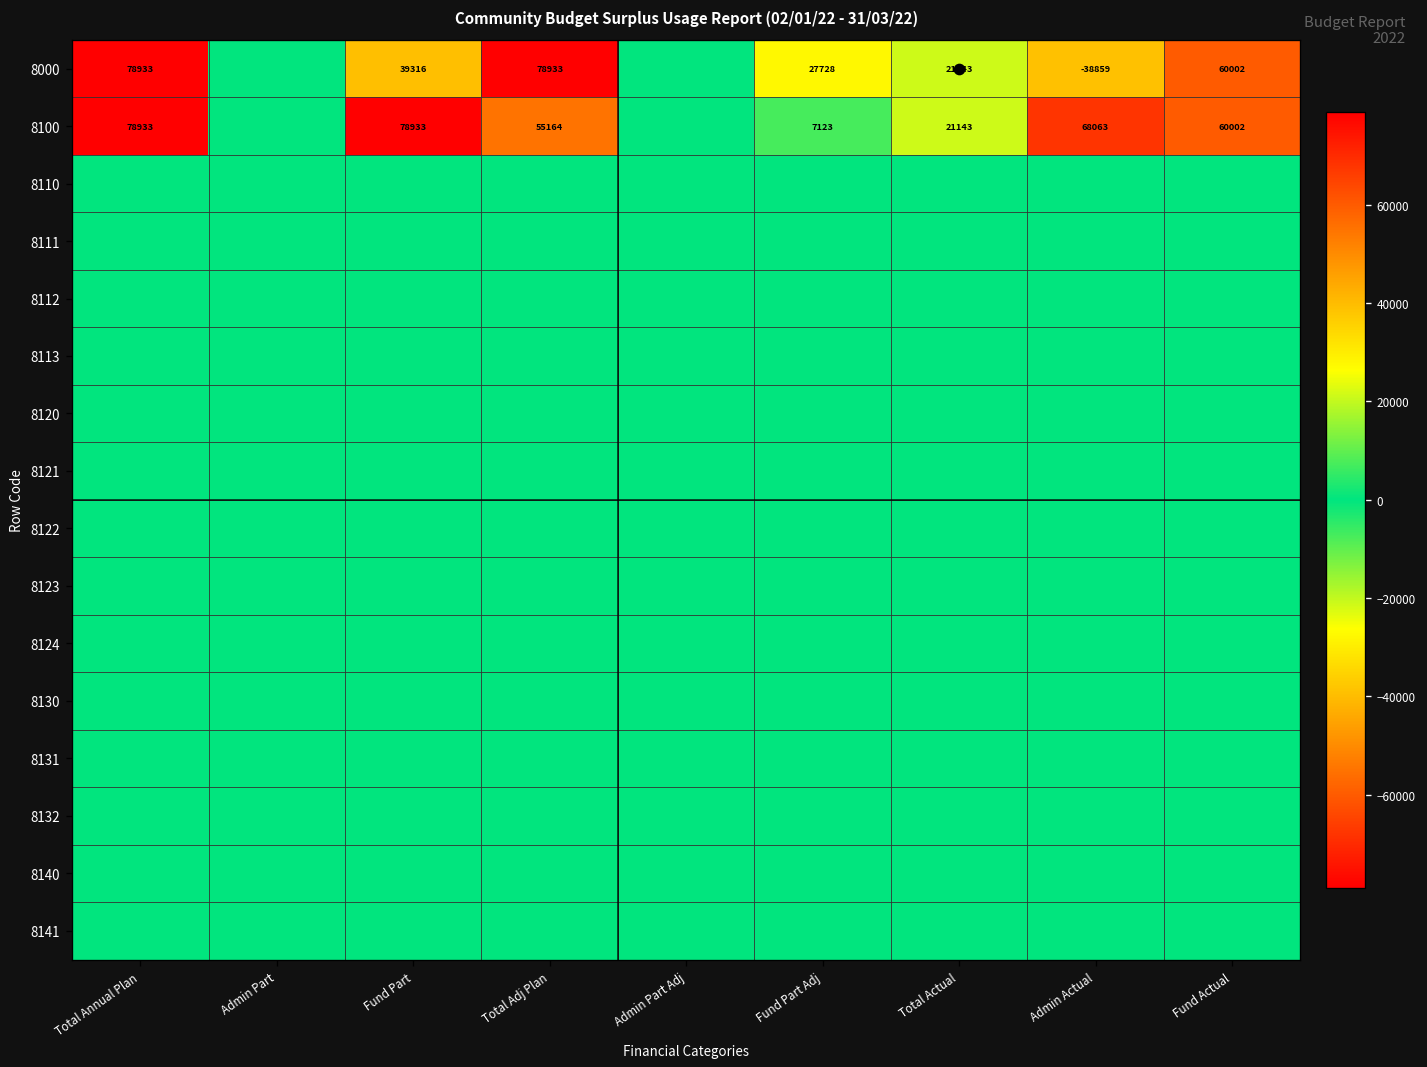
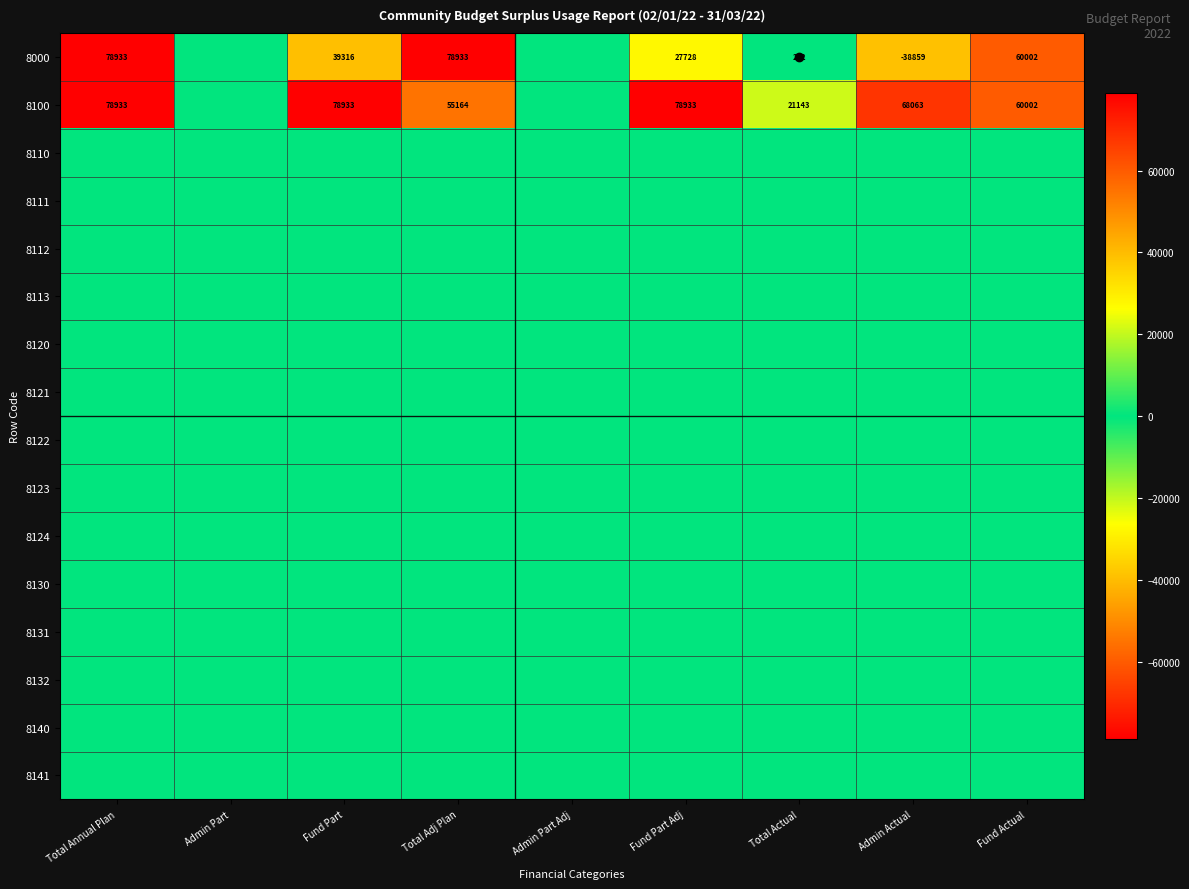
8000, Total Actual: 21143 -> 242
8100, Fund Part Adj: 7123 -> 78933
